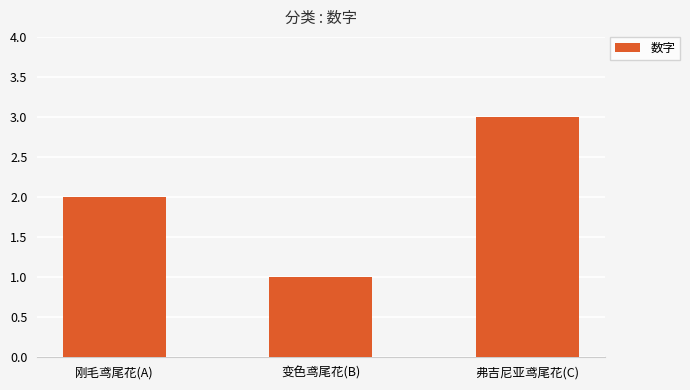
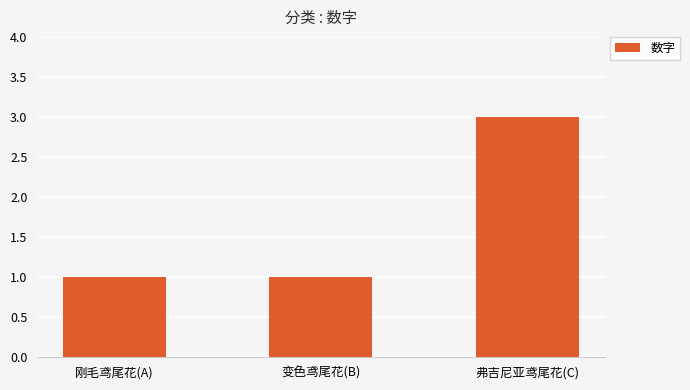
刚毛鸢尾花(A): 2 -> 1
